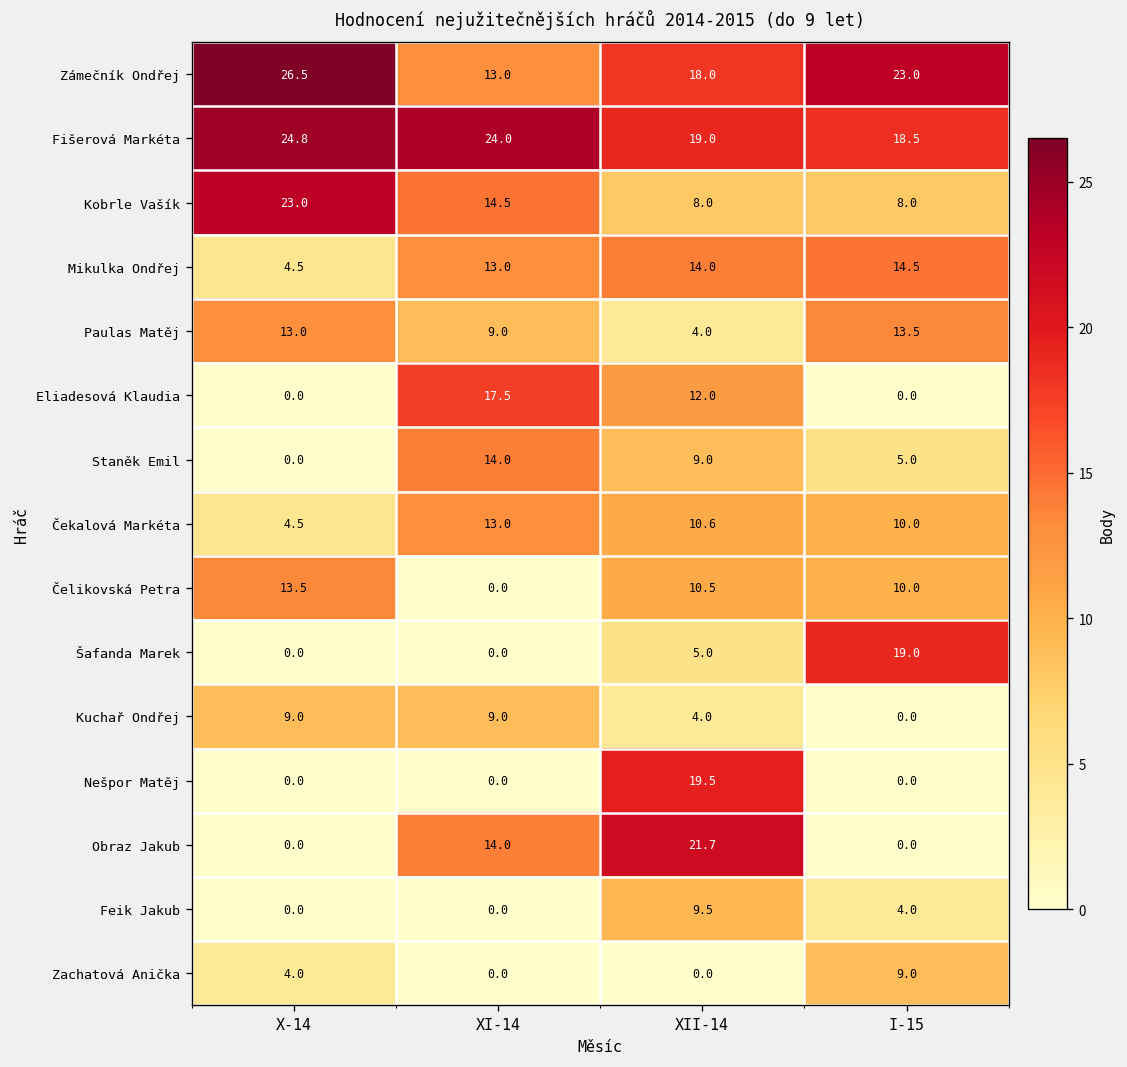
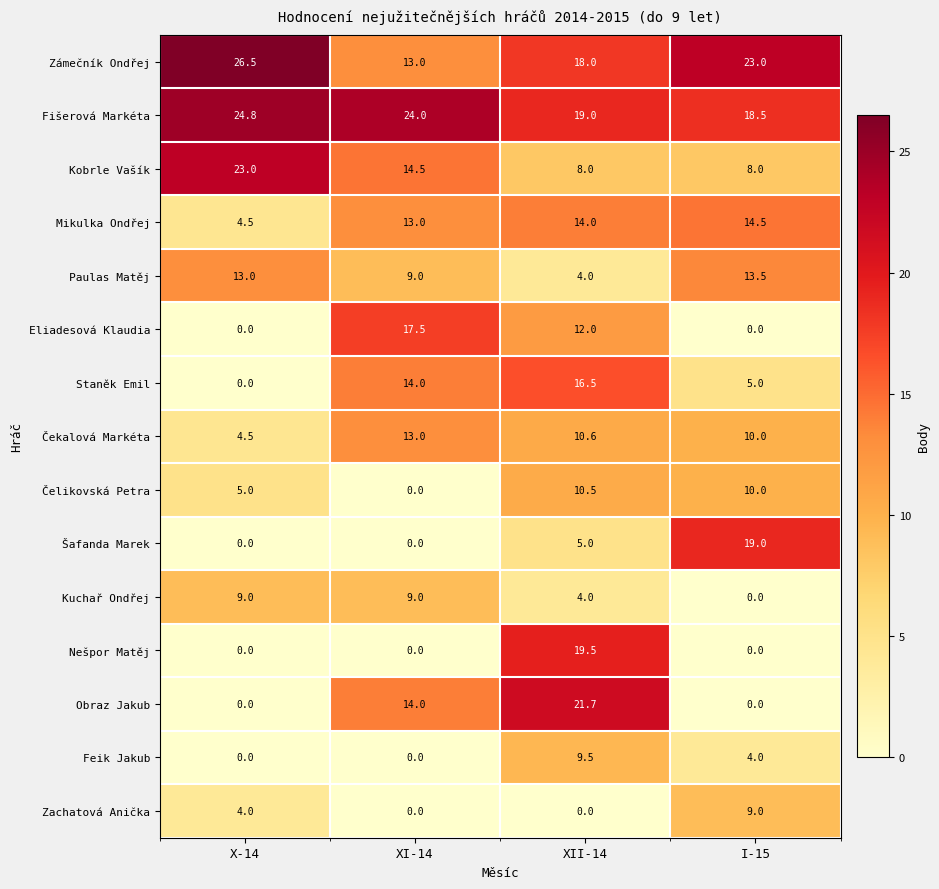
Staněk Emil, XII-14: 9.0 -> 16.5
Čelikovská Petra, X-14: 13.5 -> 5.0
